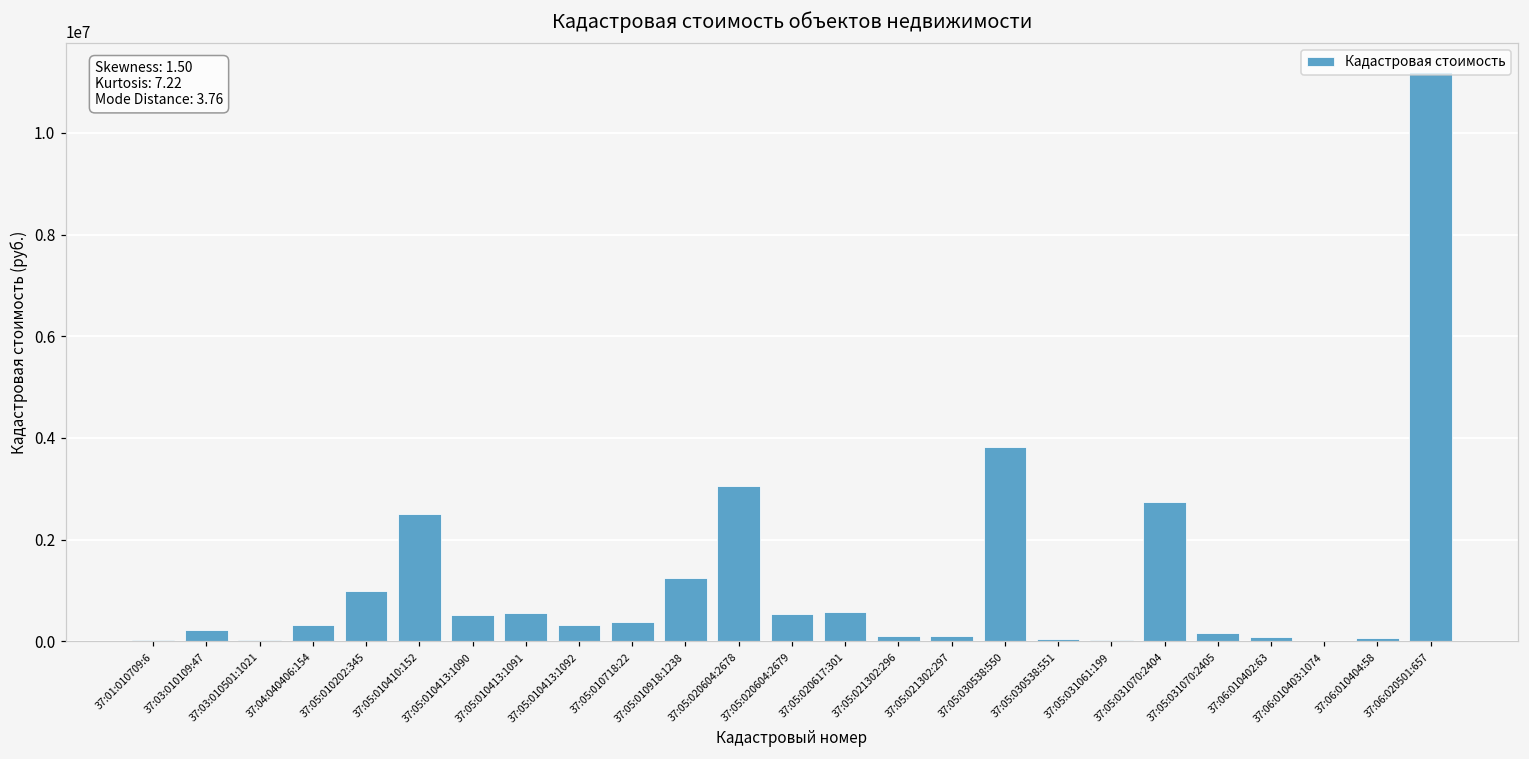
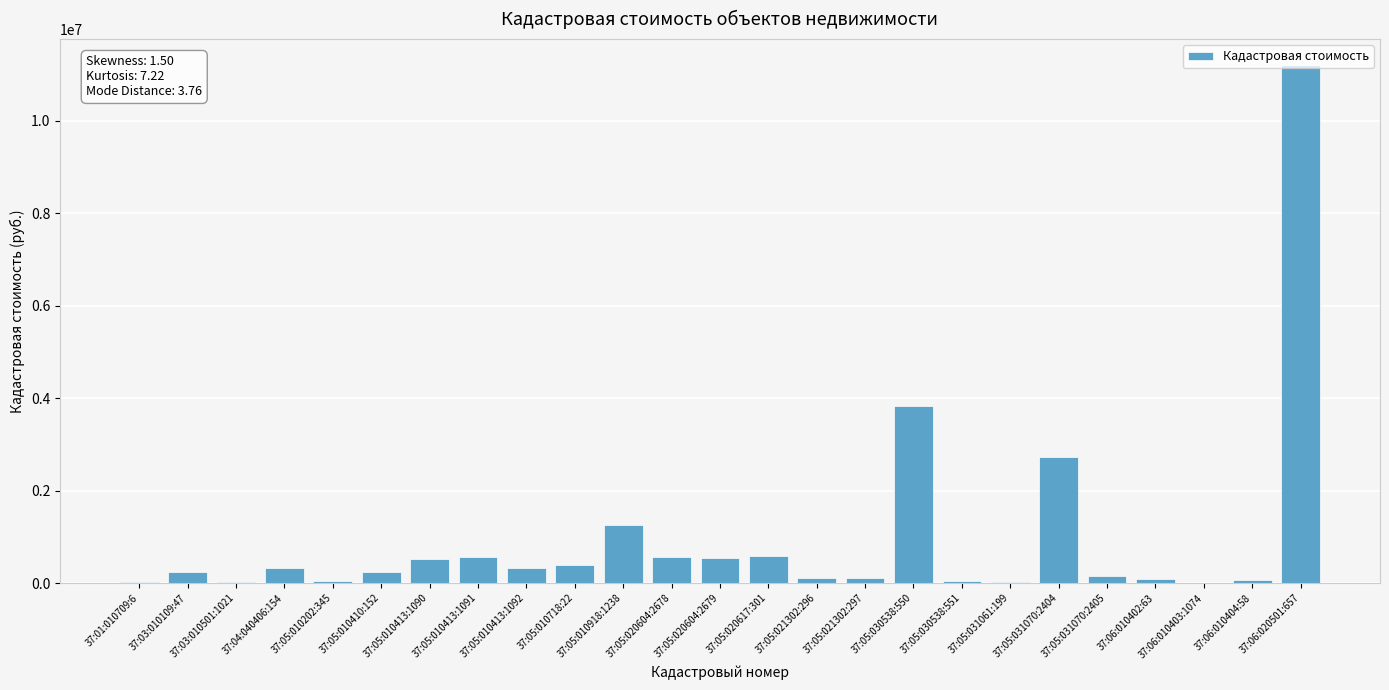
37:05:010202:345: 1000000 -> 100000
37:05:010410:152: 2500000 -> 200000
37:05:020604:2678: 3100000 -> 600000
